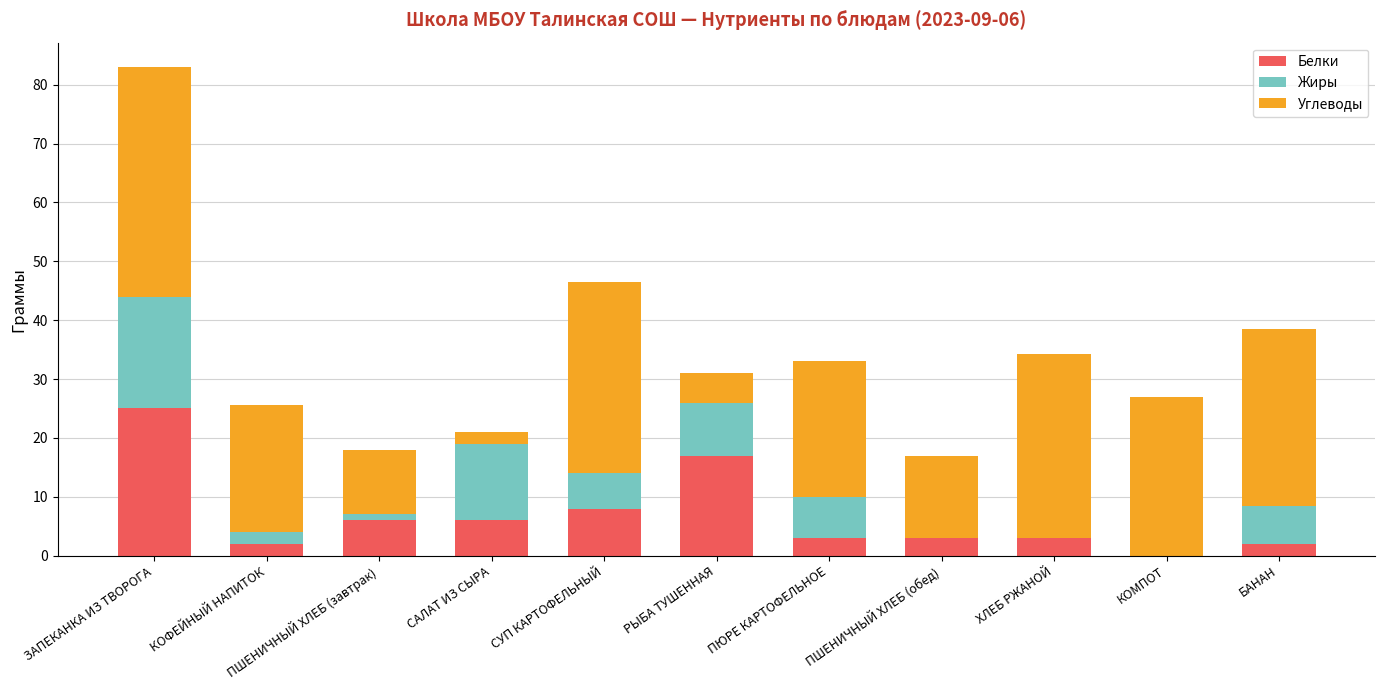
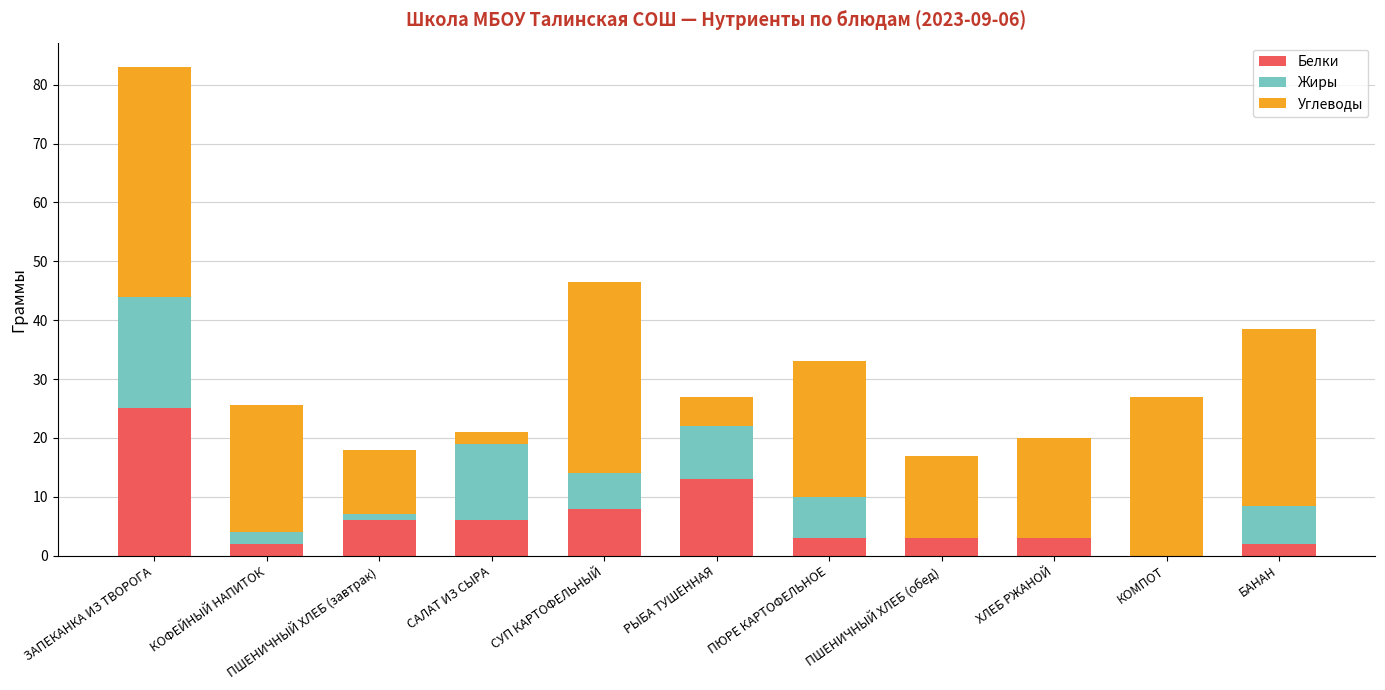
Белки, РЫБА ТУШЕННАЯ: 17 -> 13
Углеводы, ХЛЕБ РЖАНОЙ: 31 -> 17
